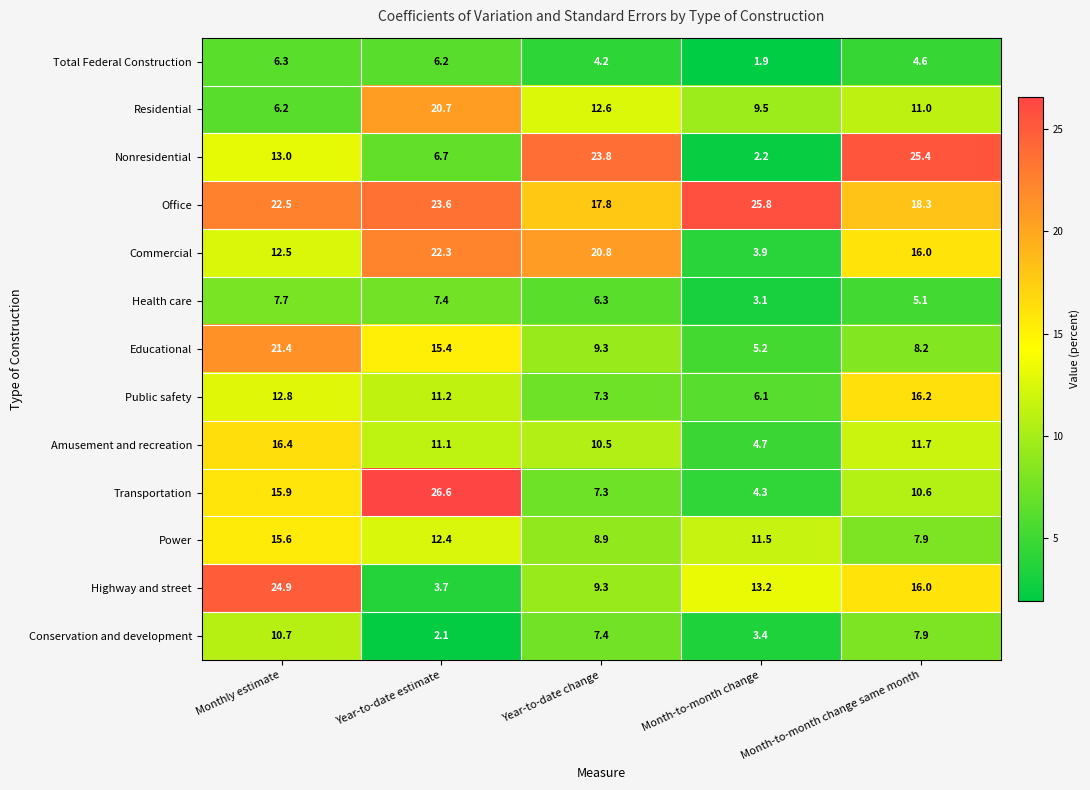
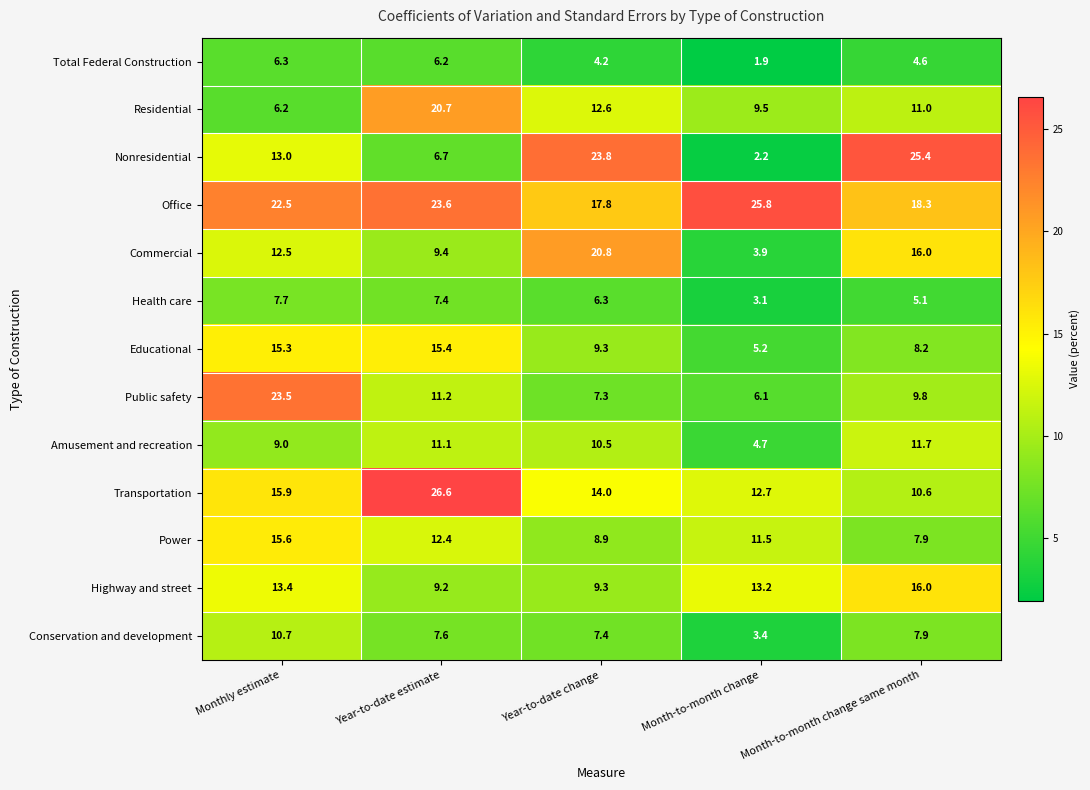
Commercial, Year-to-date estimate: 22.3 -> 9.4
Educational, Monthly estimate: 21.4 -> 15.3
Public safety, Monthly estimate: 12.8 -> 23.5
Public safety, Month-to-month change same month: 16.2 -> 9.8
Amusement and recreation, Monthly estimate: 16.4 -> 9.0
Transportation, Year-to-date change: 7.3 -> 14.0
Transportation, Month-to-month change: 4.3 -> 12.7
Highway and street, Monthly estimate: 24.9 -> 13.4
Highway and street, Year-to-date estimate: 3.7 -> 9.2
Conservation and development, Year-to-date estimate: 2.1 -> 7.6
